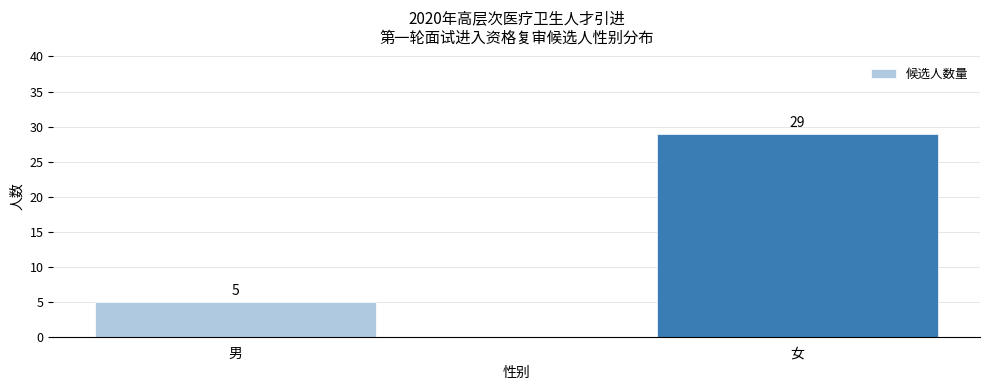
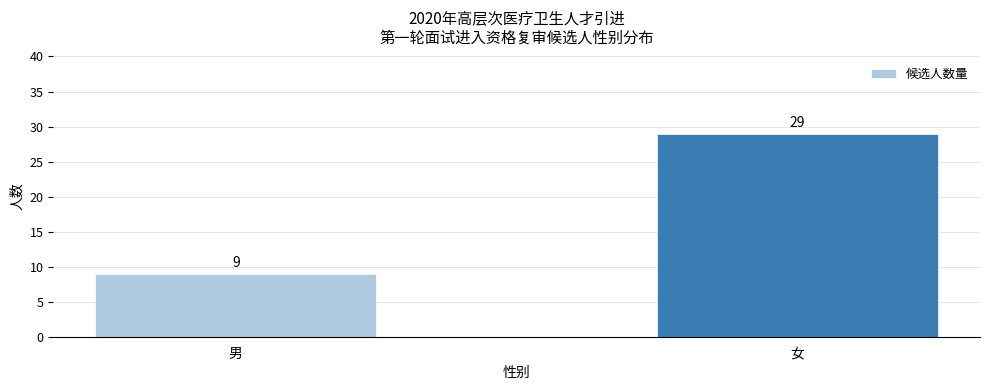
男: 5 -> 9
